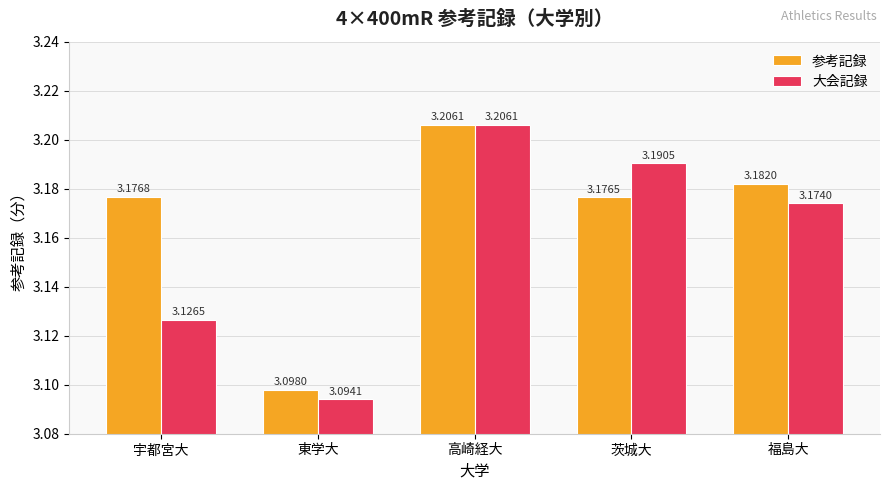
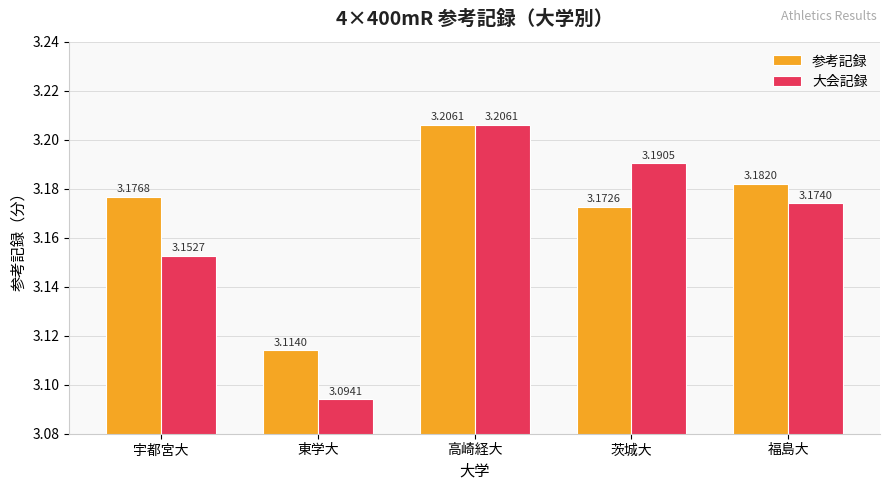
大会記録, 宇都宮大: 3.1265 -> 3.1527
参考記録, 東学大: 3.0980 -> 3.1140
参考記録, 茨城大: 3.1765 -> 3.1726
